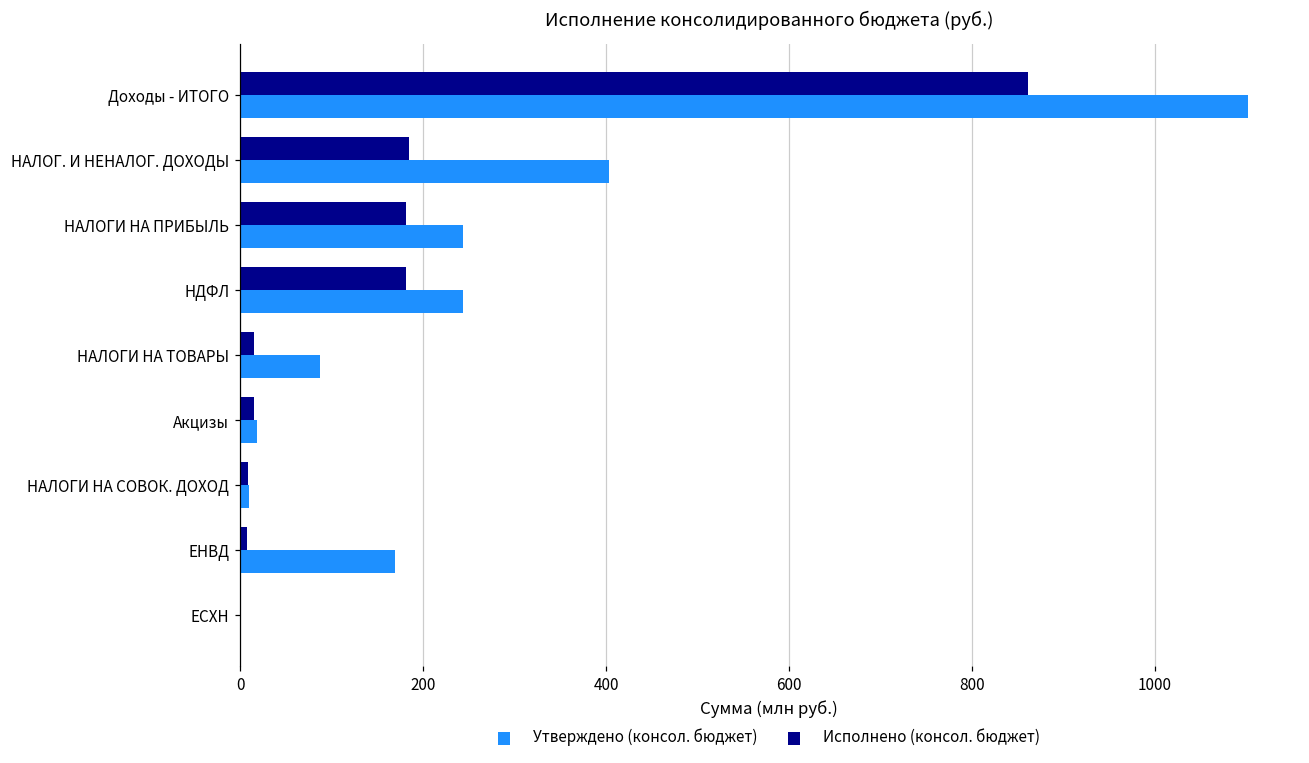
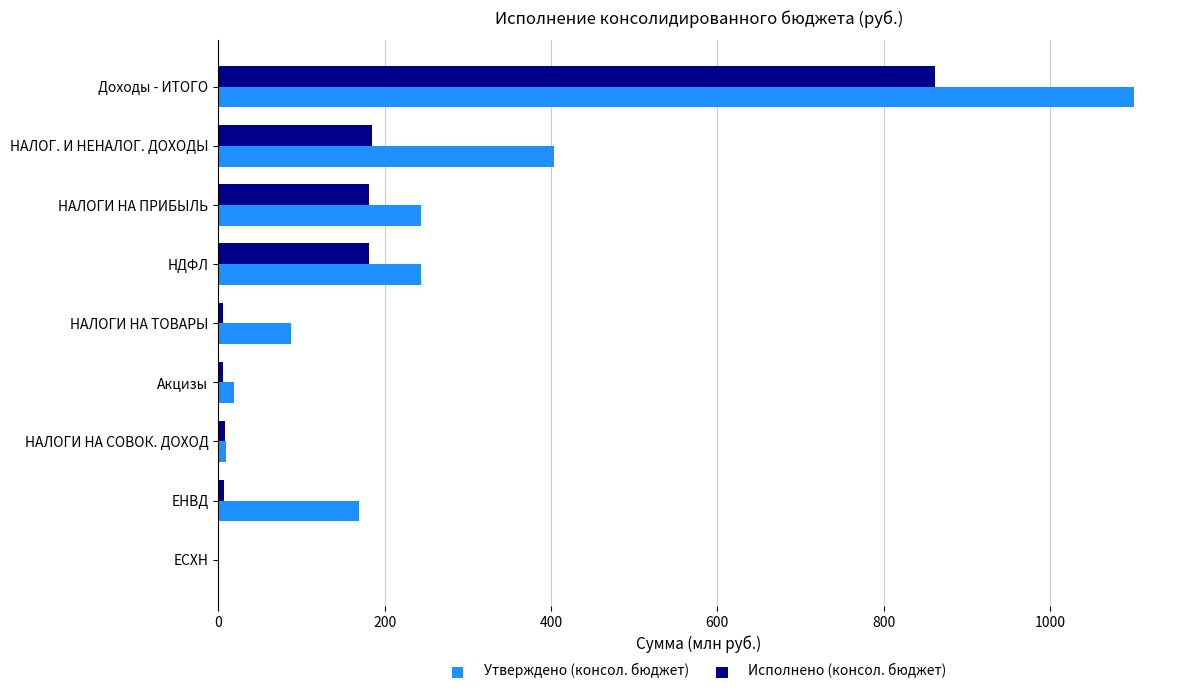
Исполнено (консол. бюджет), НАЛОГИ НА ТОВАРЫ: 20 -> 10
Исполнено (консол. бюджет), Акцизы: 20 -> 10
